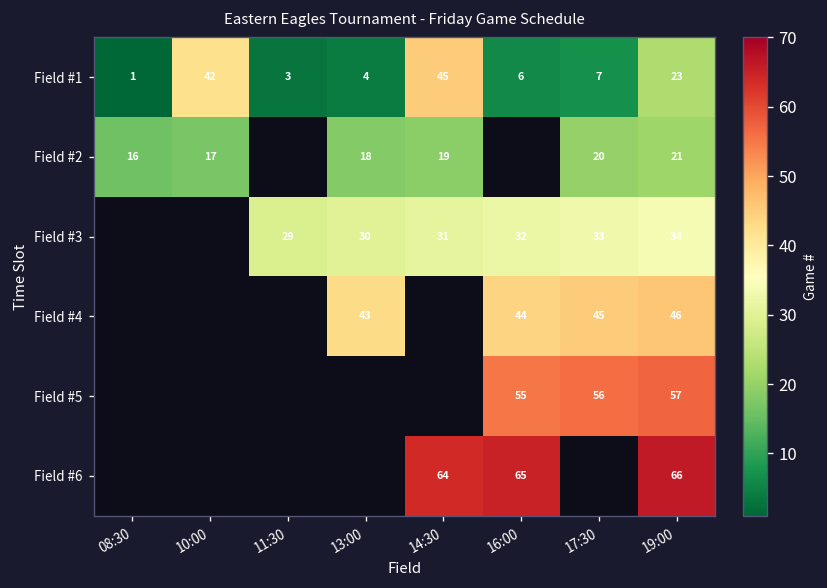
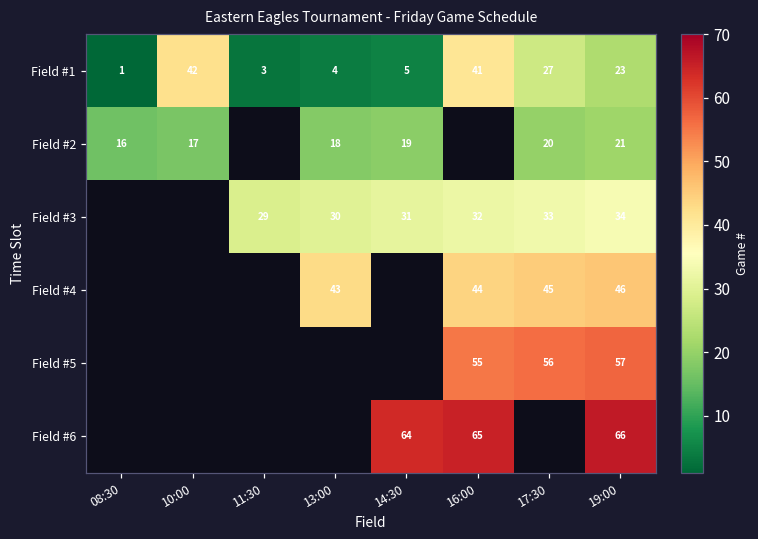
Field #1, 14:30: 45 -> 5
Field #1, 16:00: 6 -> 41
Field #1, 17:30: 7 -> 27
